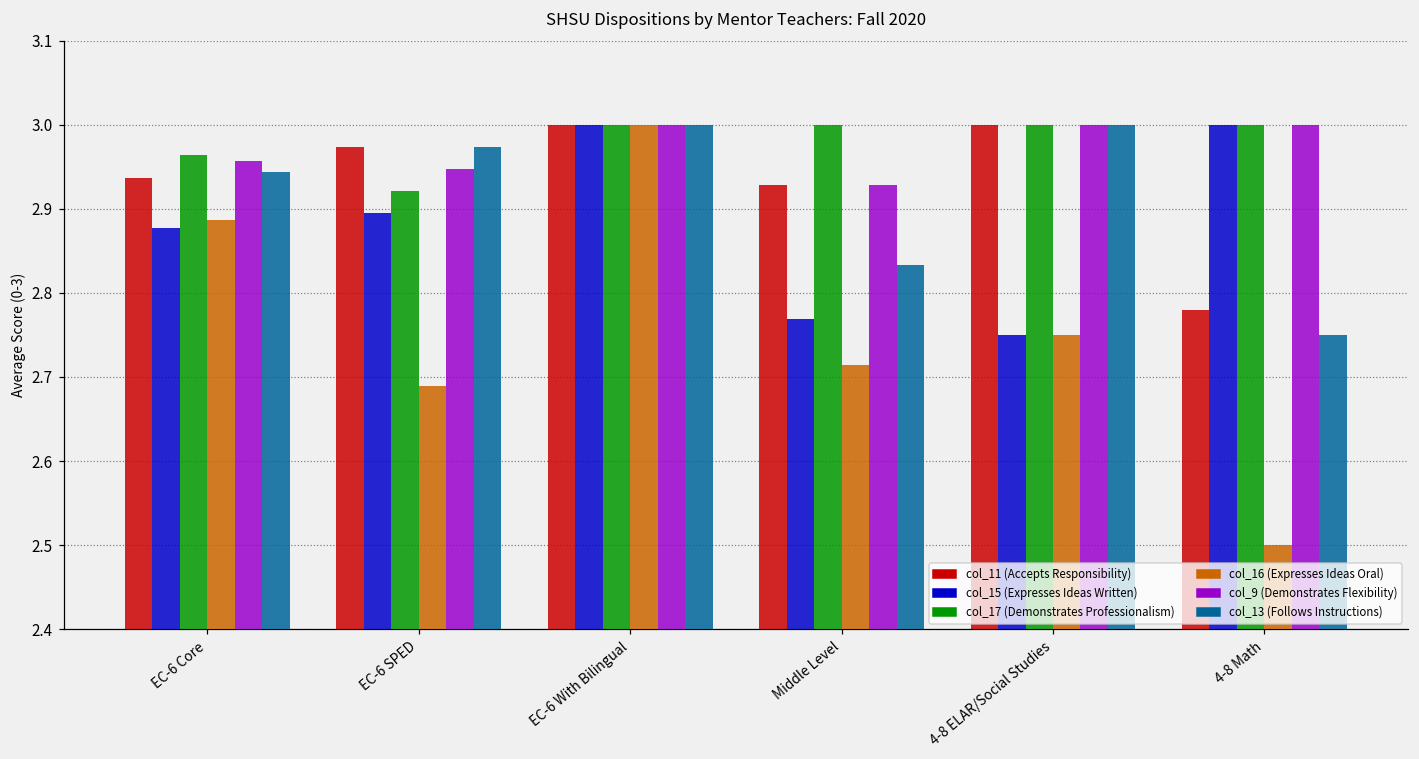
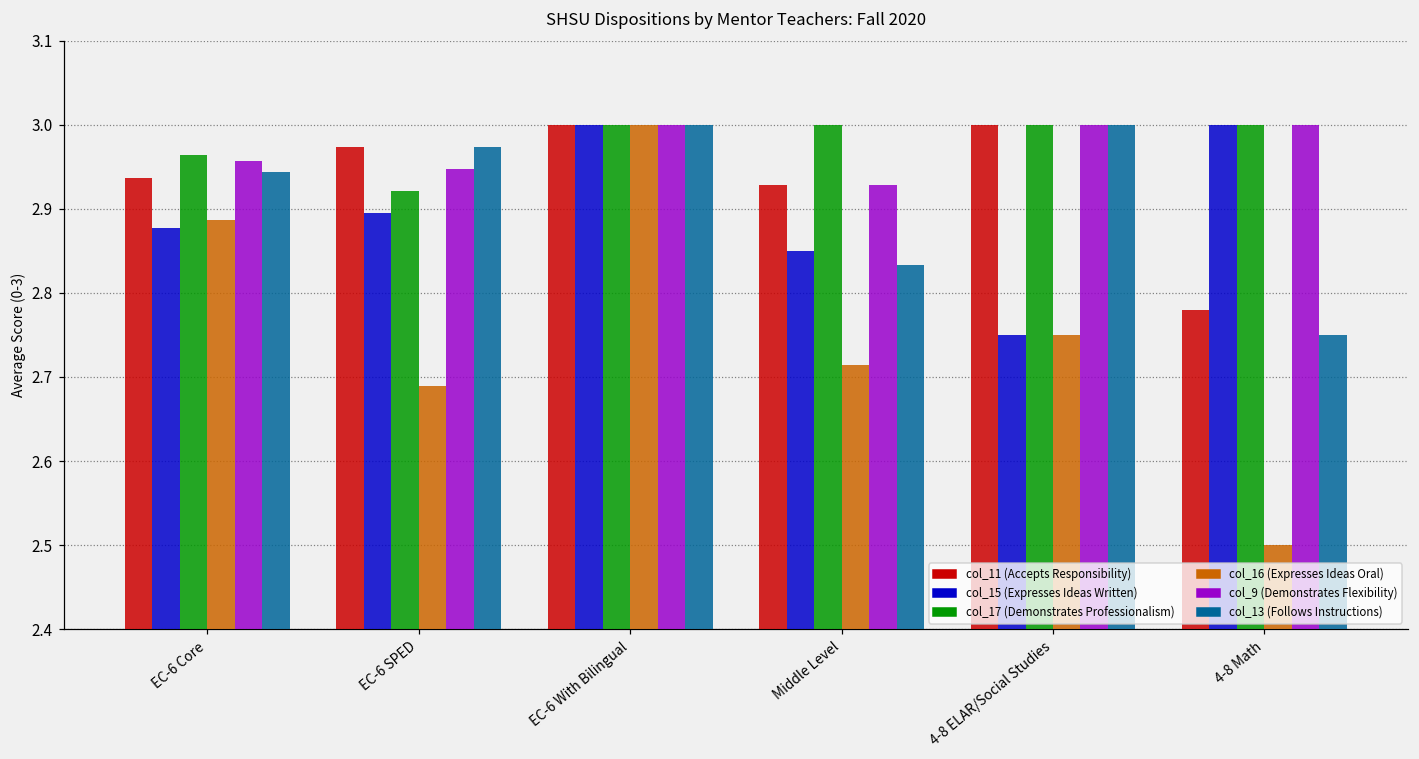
col_15 (Expresses Ideas Written), Middle Level: 2.77 -> 2.85
